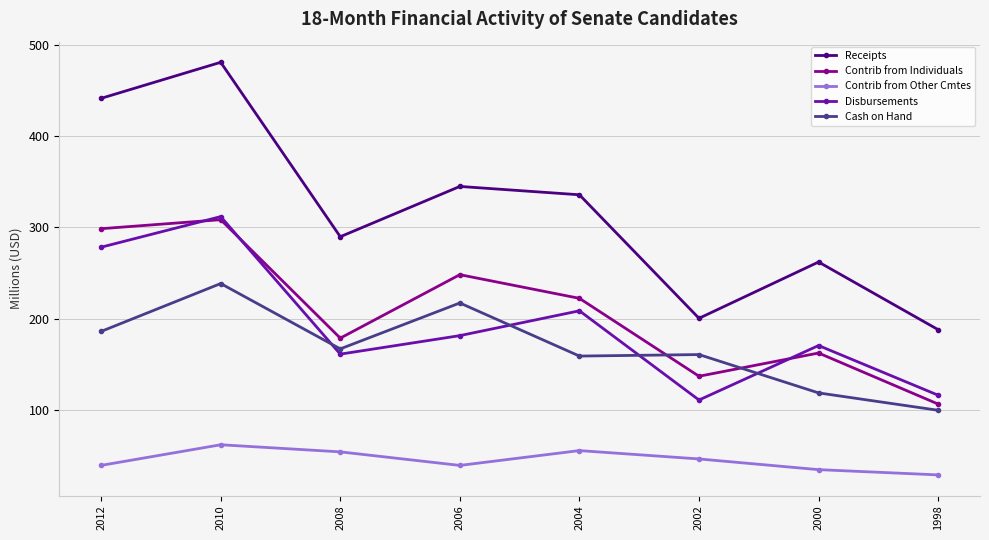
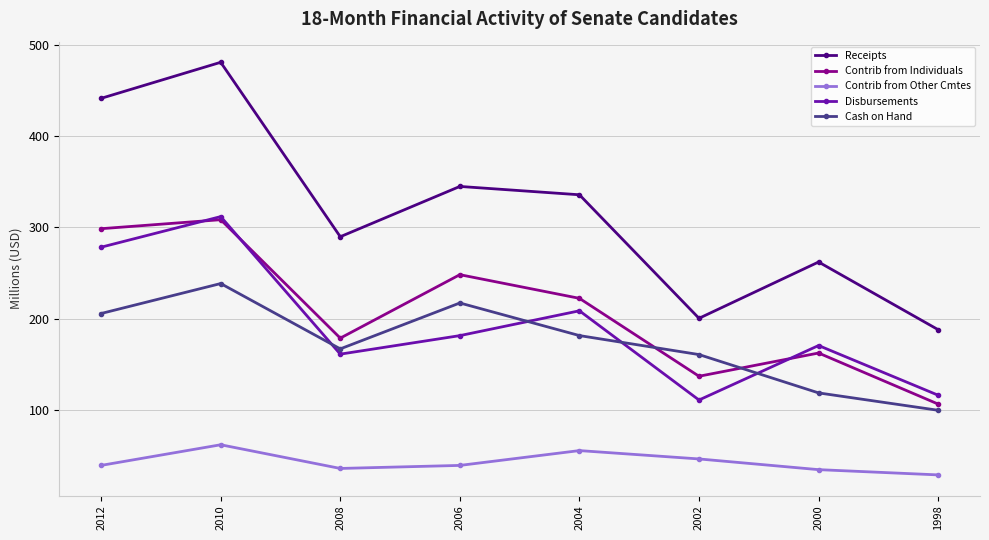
Cash on Hand, 2012: 190 -> 210
Contrib from Other Cmtes, 2008: 50 -> 40
Cash on Hand, 2004: 160 -> 180
